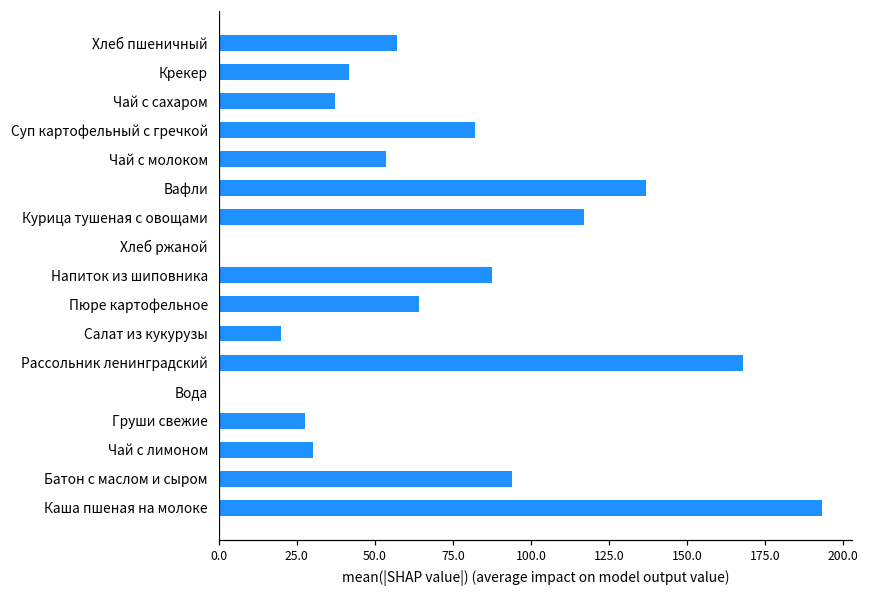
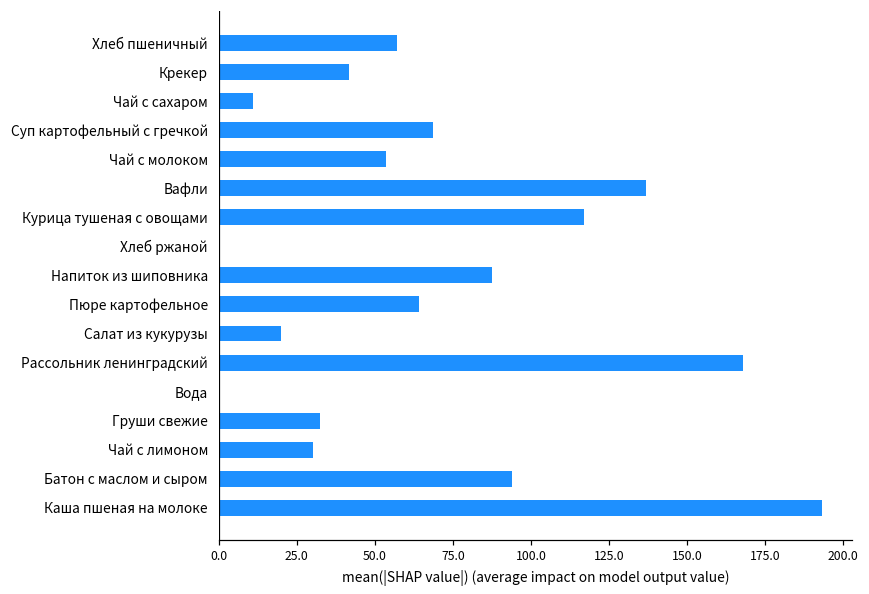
Чай с сахаром: 37 -> 11
Суп картофельный с гречкой: 82 -> 68
Груши свежие: 28 -> 33
